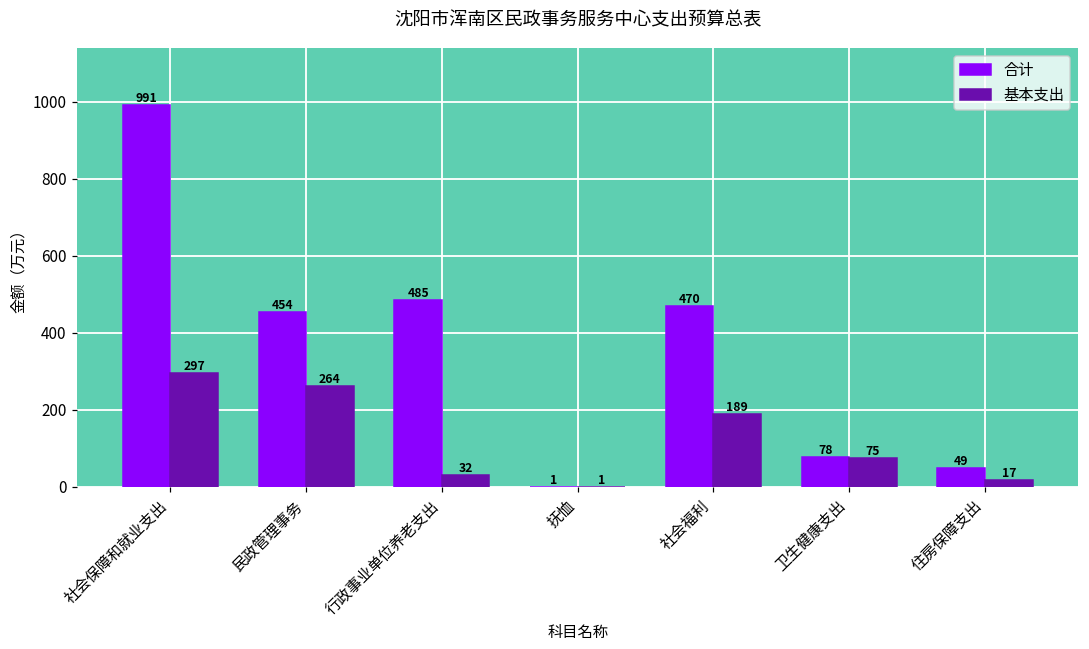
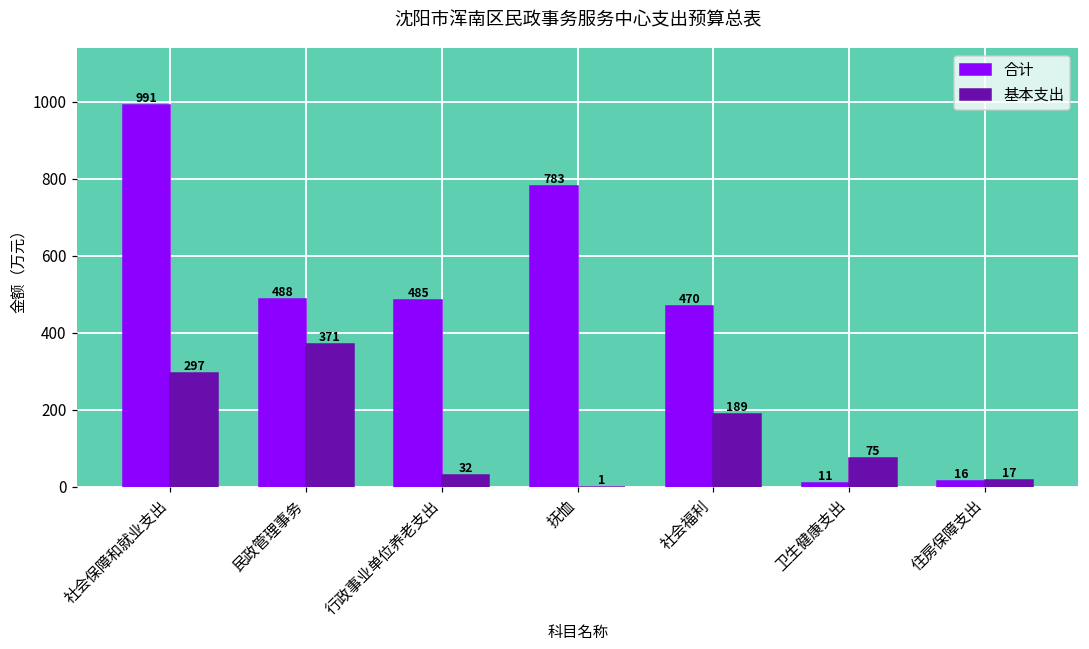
合计, 民政管理事务: 454 -> 488
基本支出, 民政管理事务: 264 -> 371
合计, 抚恤: 1 -> 783
合计, 卫生健康支出: 78 -> 11
合计, 住房保障支出: 49 -> 16
